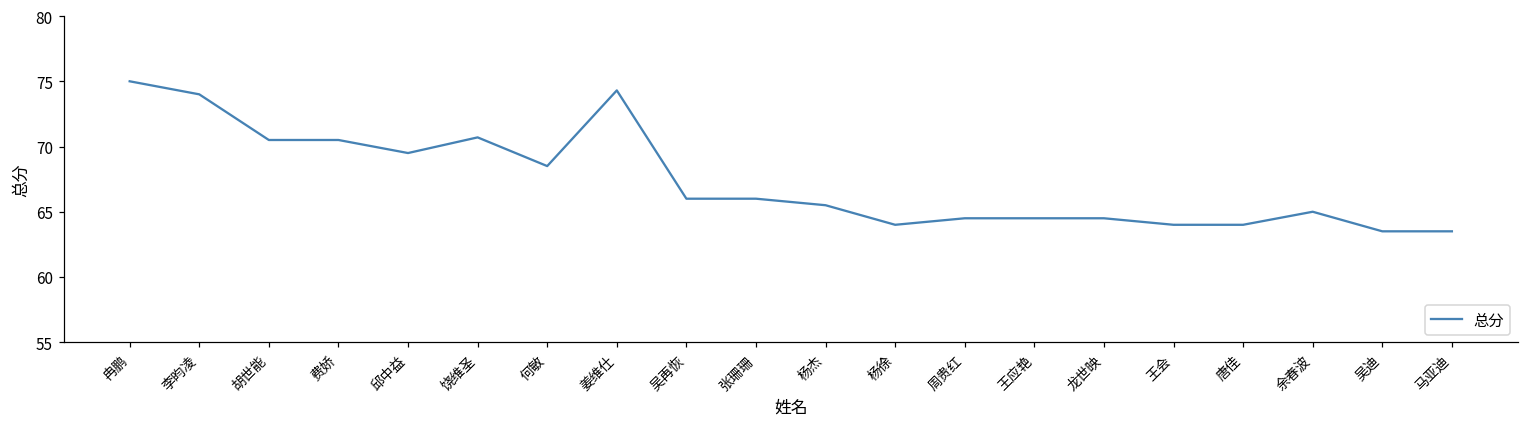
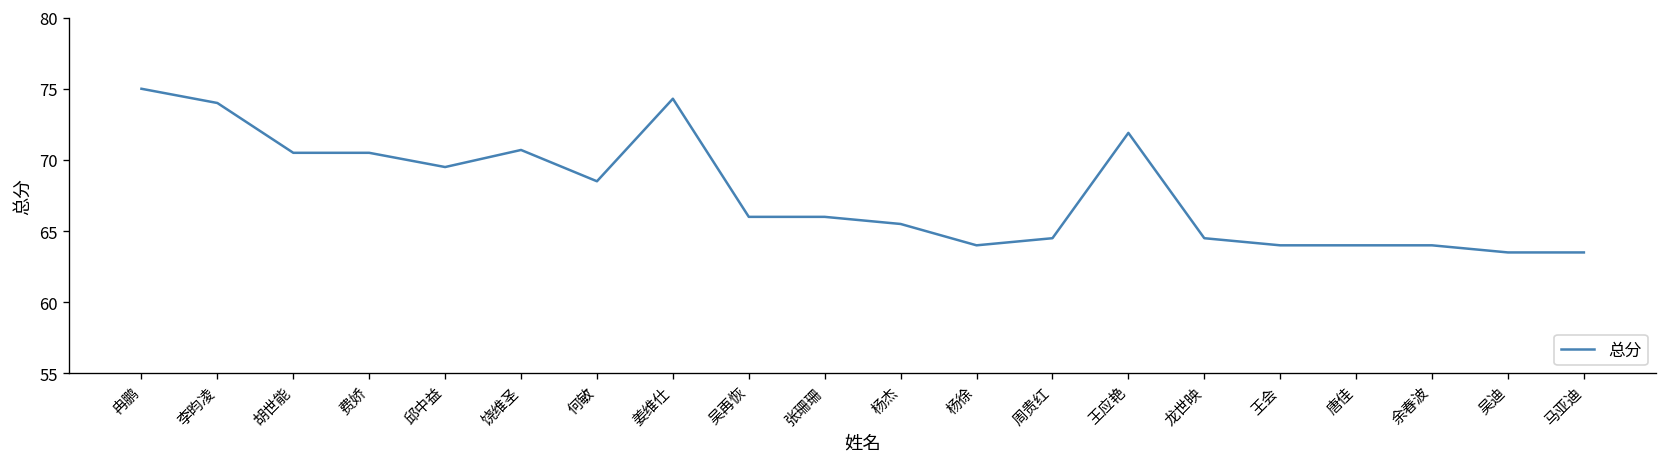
王应艳: 64.5 -> 71.9
余春波: 65 -> 64
